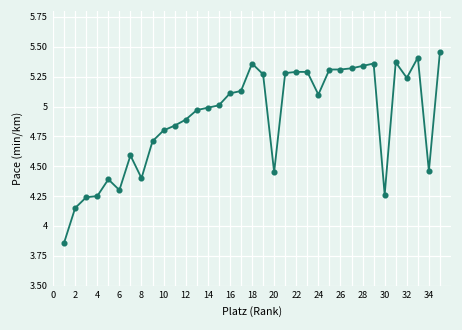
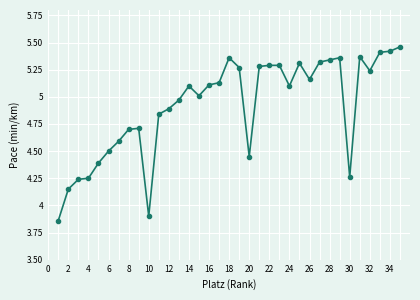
6: 4.3 -> 4.5
8: 4.4 -> 4.7
10: 4.8 -> 3.9
14: 4.99 -> 5.10
26: 5.31 -> 5.16
34: 4.46 -> 5.42
